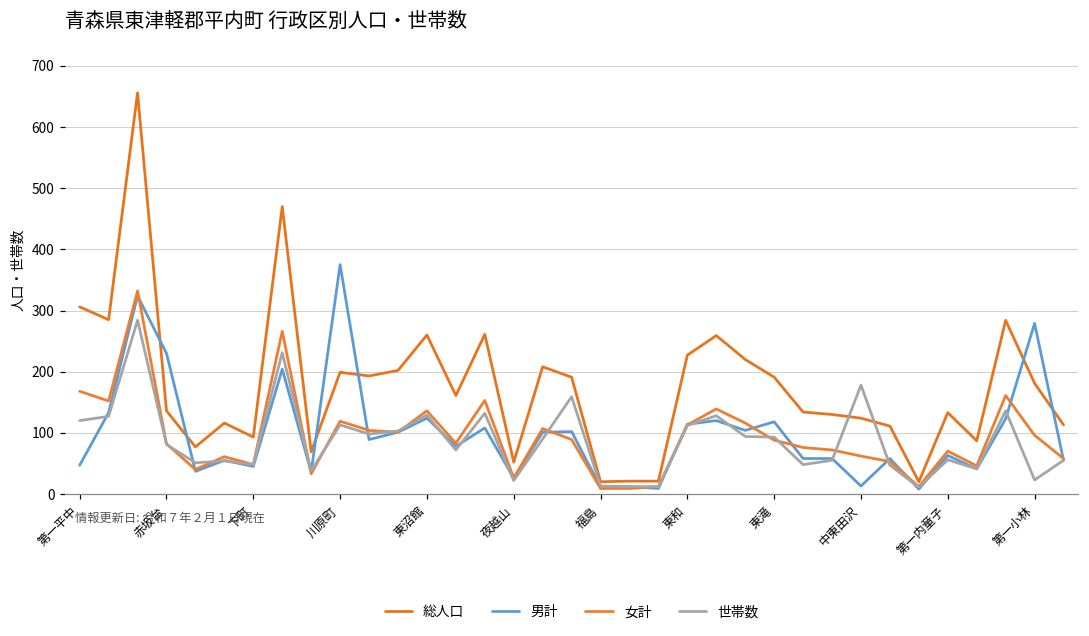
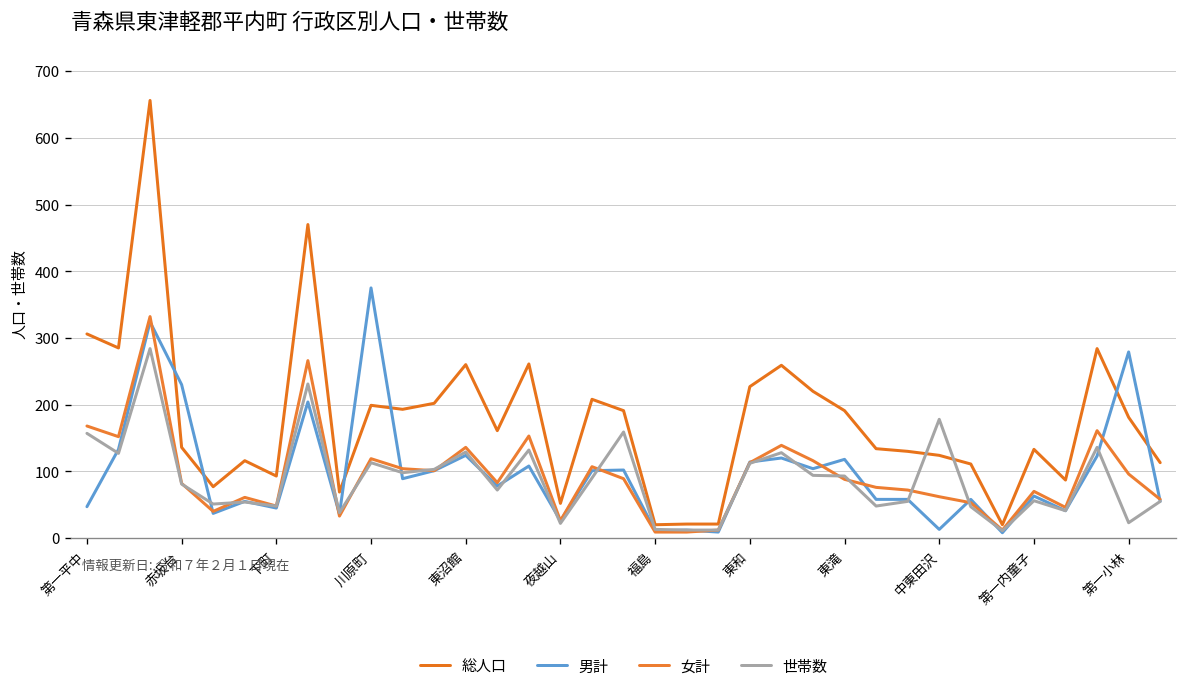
世帯数, 第一平中: 120 -> 160
